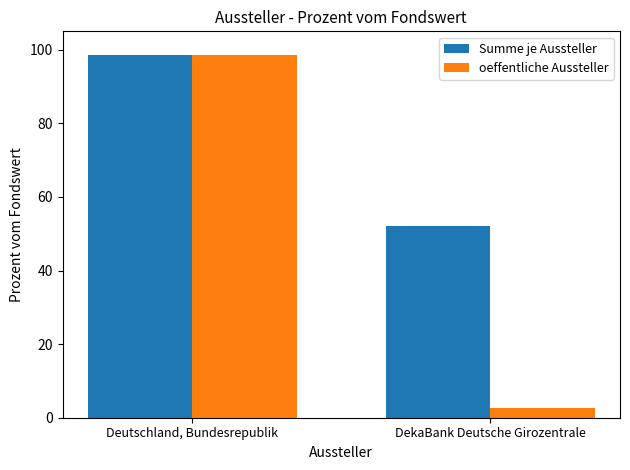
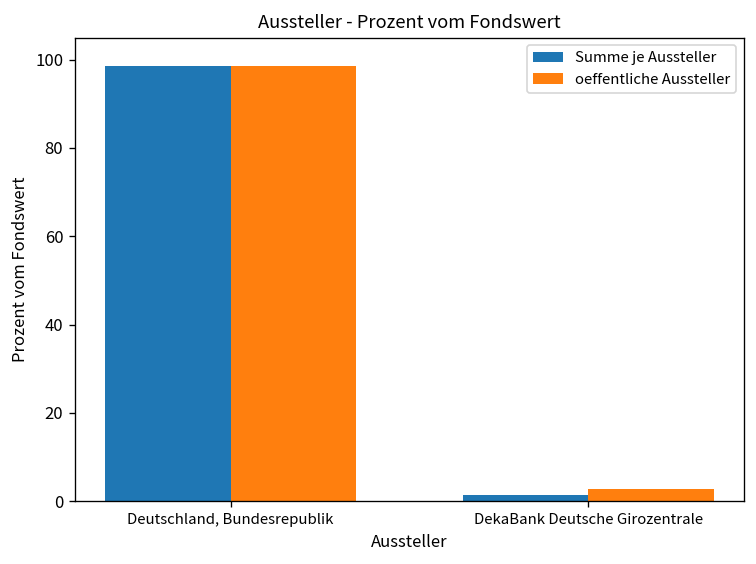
Summe je Aussteller, DekaBank Deutsche Girozentrale: 52 -> 2
